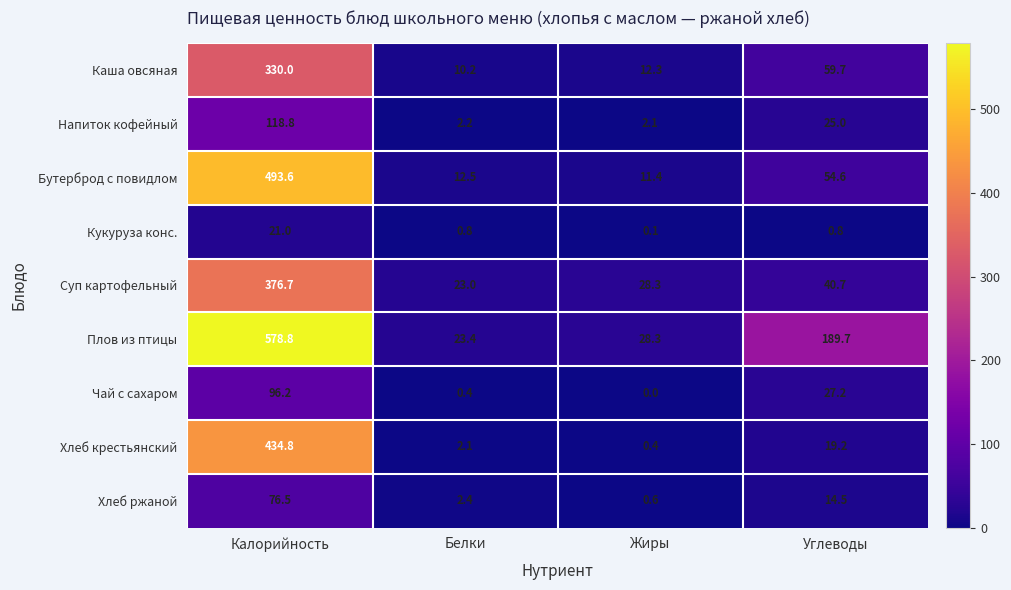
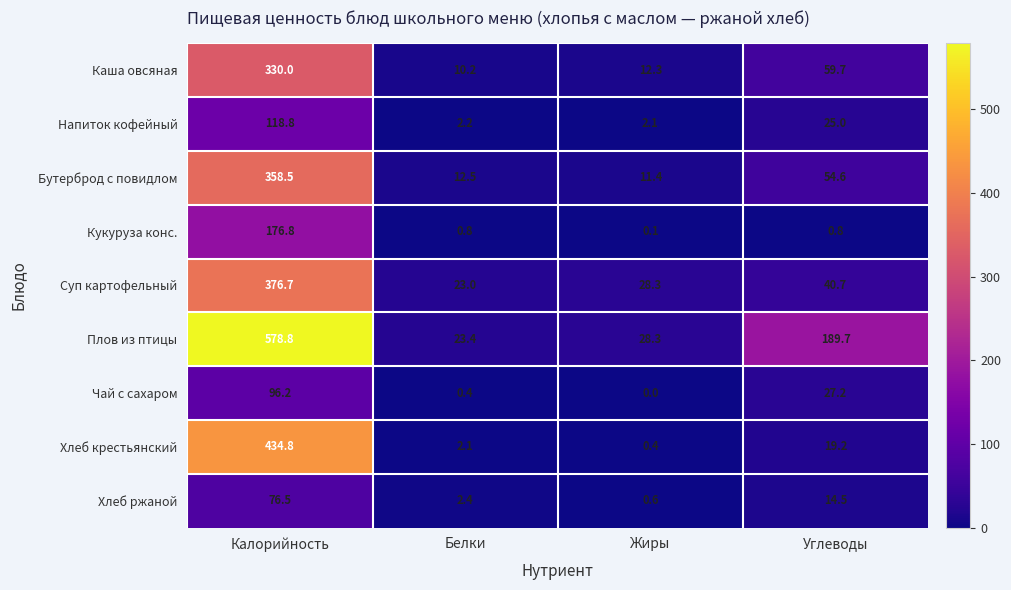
Бутерброд с повидлом, Калорийность: 493.6 -> 358.5
Кукуруза конс., Калорийность: 21.0 -> 176.8
